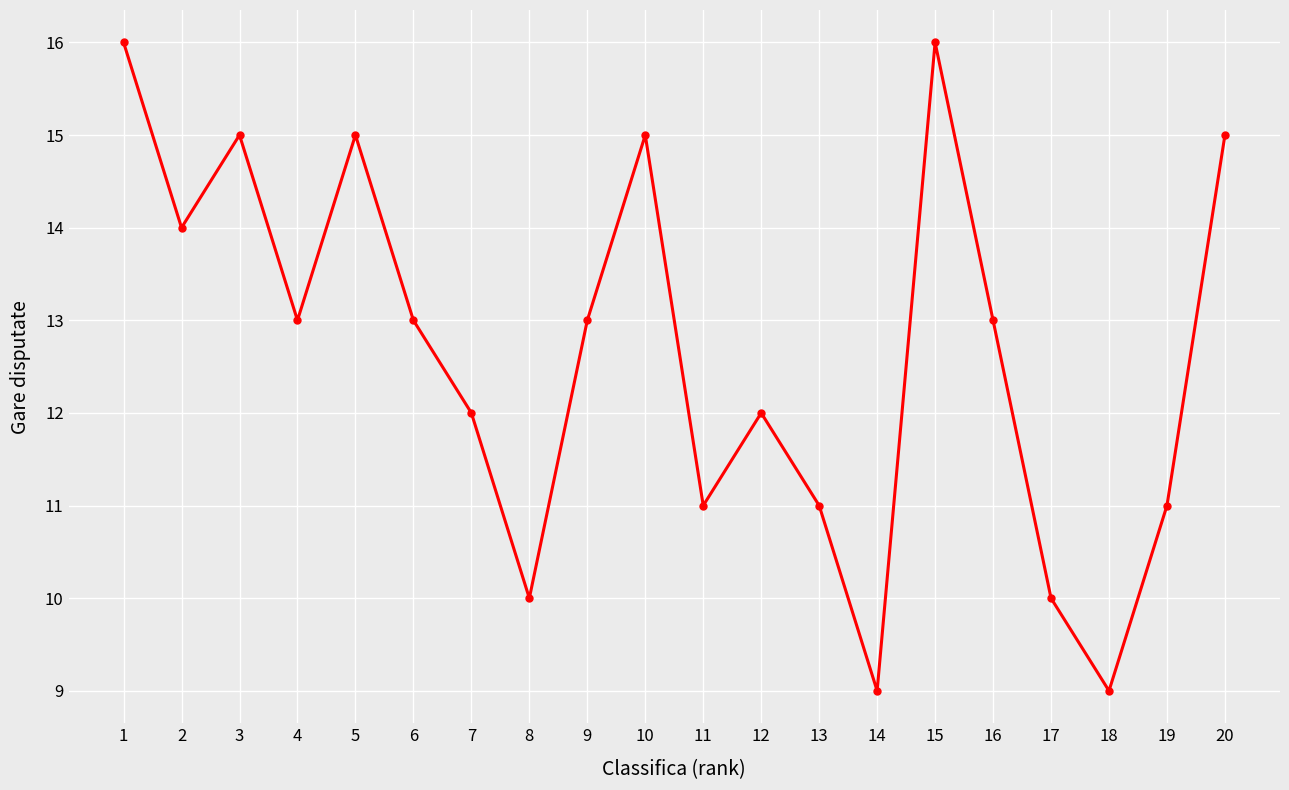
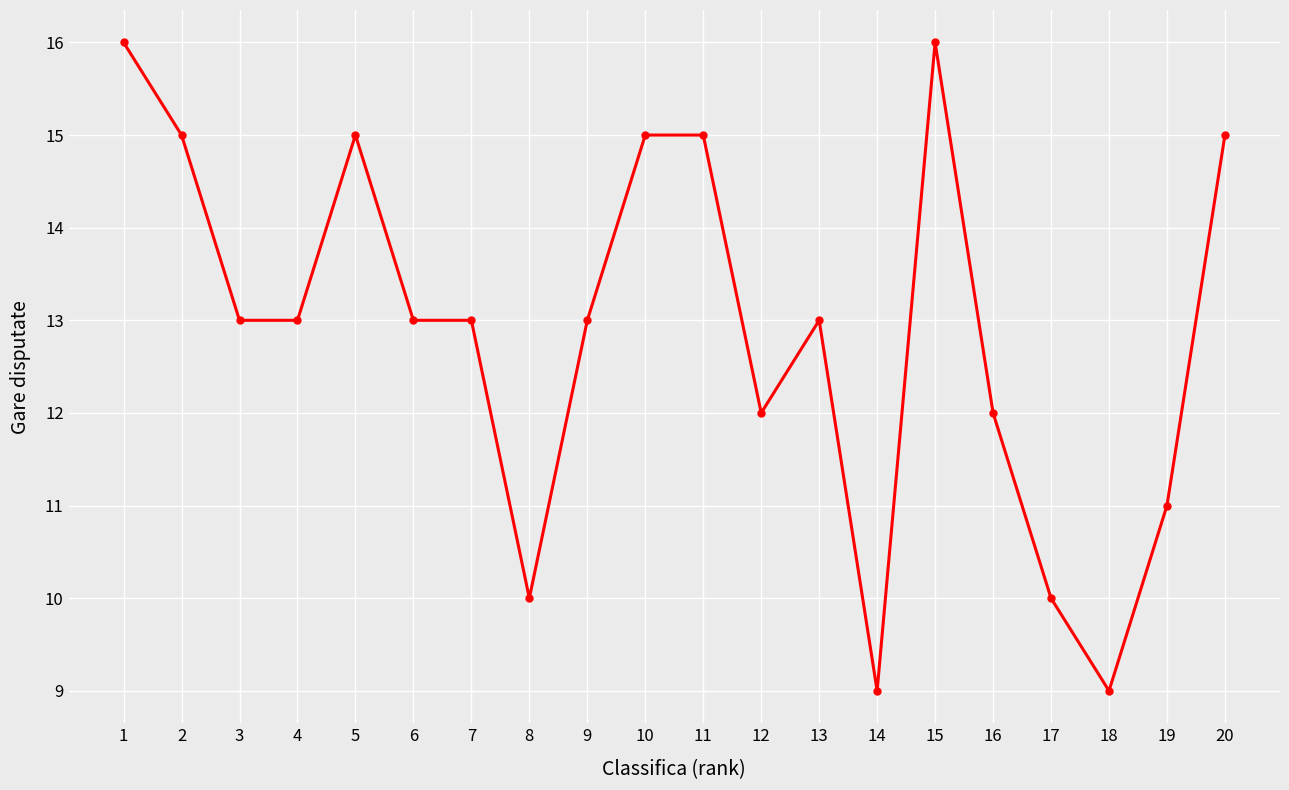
2: 14 -> 15
3: 15 -> 13
7: 12 -> 13
11: 11 -> 15
13: 11 -> 13
16: 13 -> 12
